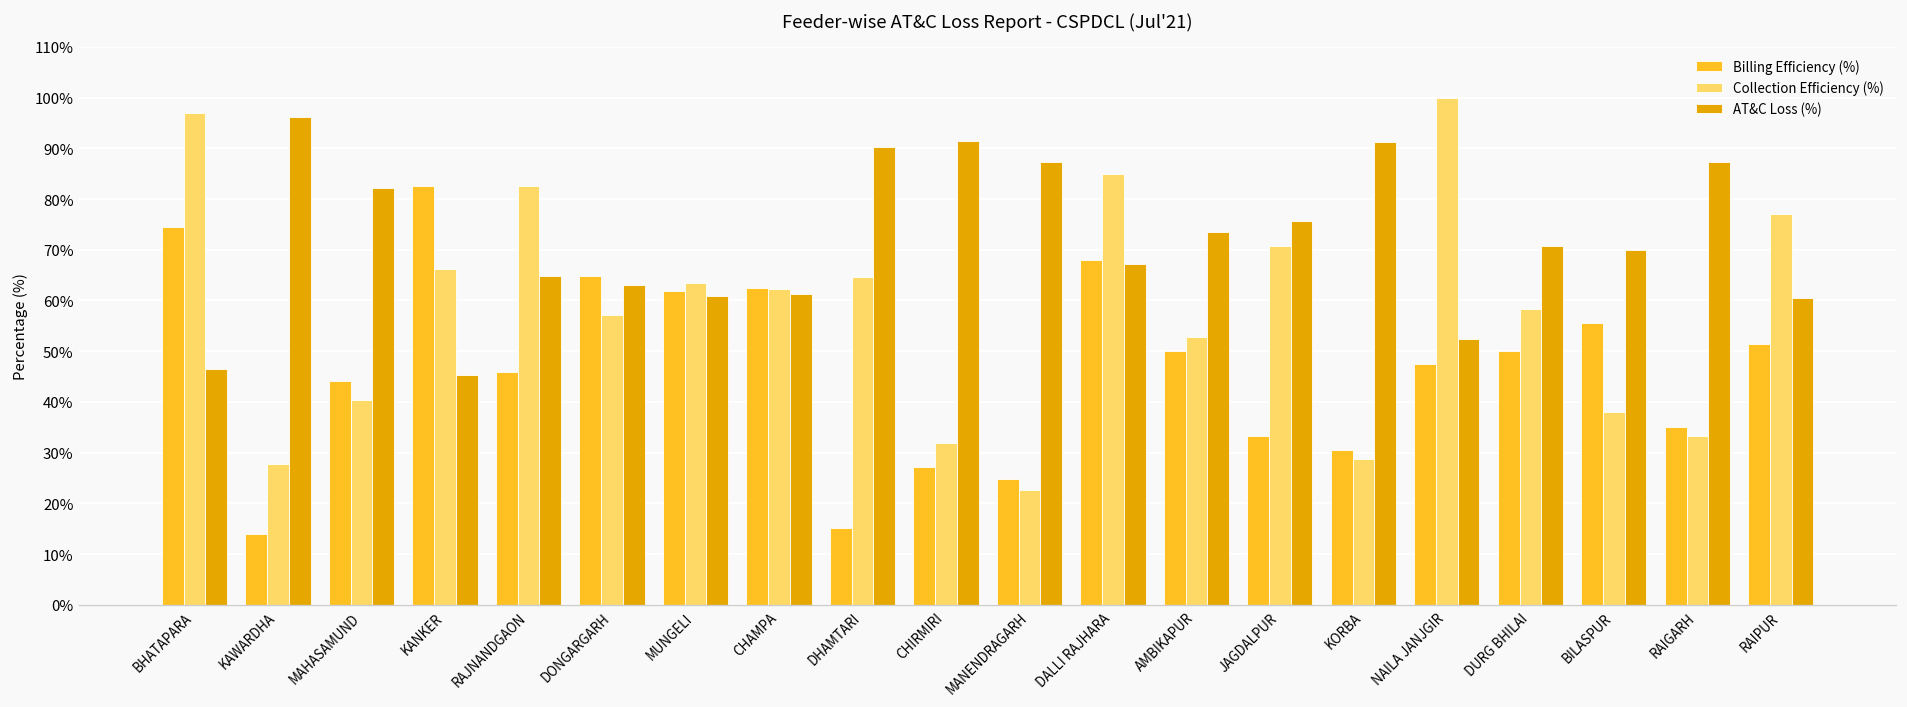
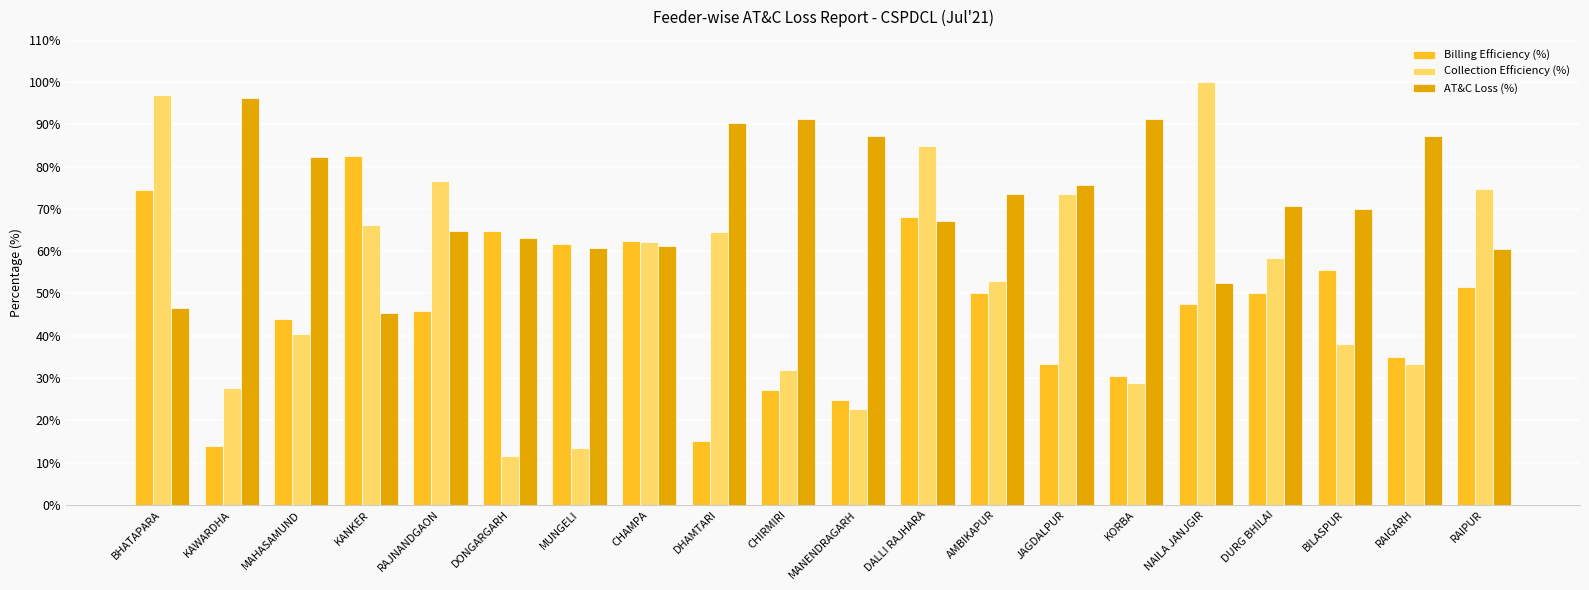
Collection Efficiency (%), RAJNANDGAON: 82% -> 77%
Collection Efficiency (%), DONGARGARH: 57% -> 11%
Collection Efficiency (%), MUNGELI: 63% -> 13%
Collection Efficiency (%), JAGDALPUR: 71% -> 73%
Collection Efficiency (%), RAIPUR: 77% -> 75%
